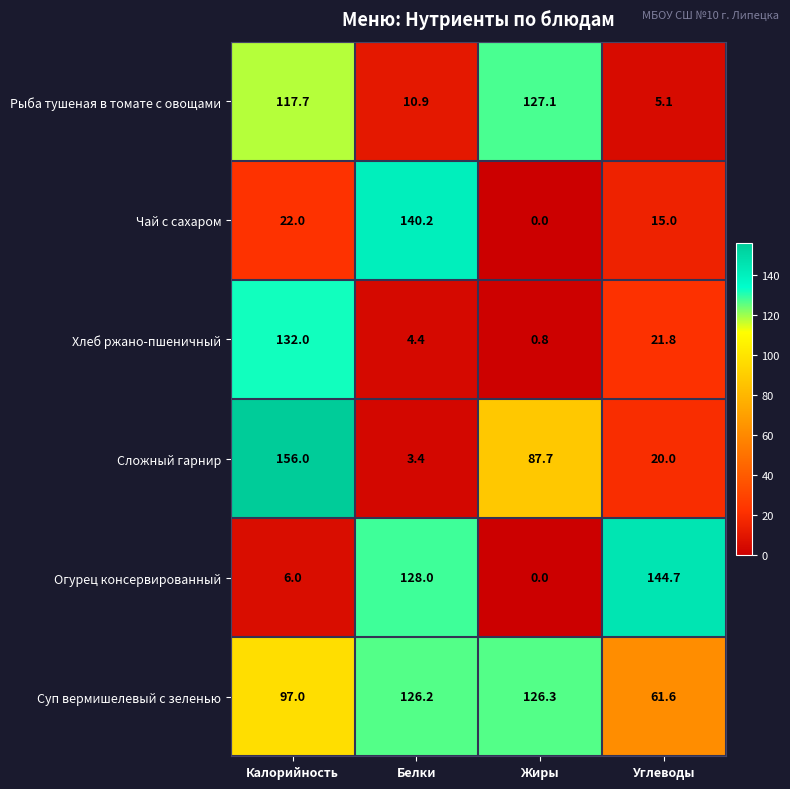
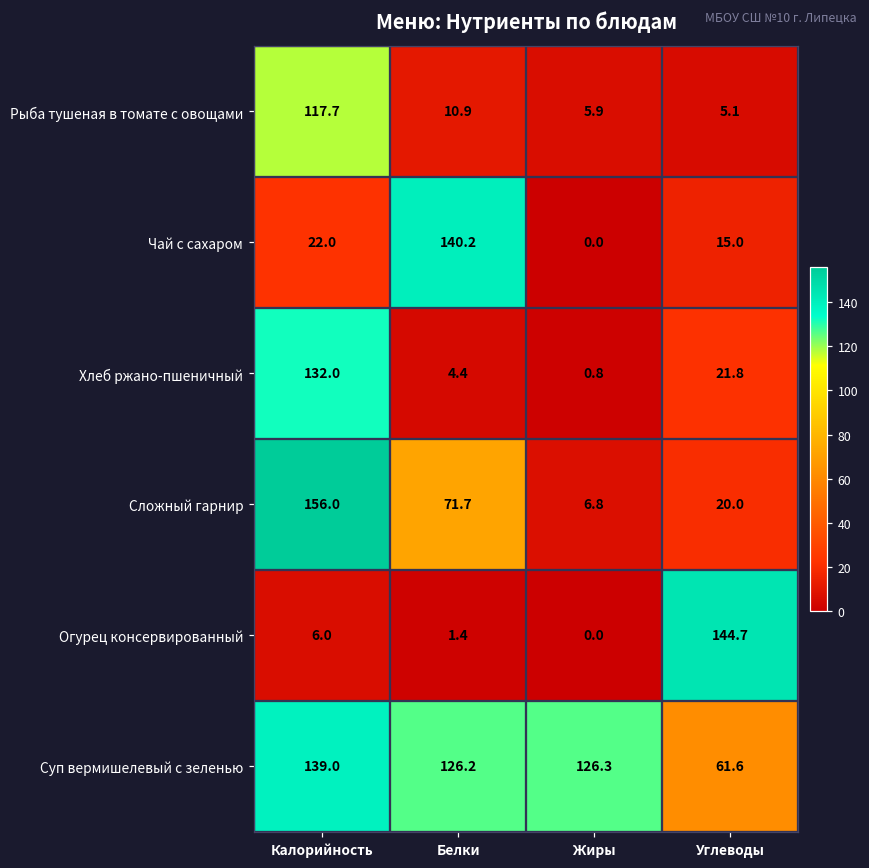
Рыба тушеная в томате с овощами, Жиры: 127.1 -> 5.9
Сложный гарнир, Белки: 3.4 -> 71.7
Сложный гарнир, Жиры: 87.7 -> 6.8
Огурец консервированный, Белки: 128.0 -> 1.4
Суп вермишелевый с зеленью, Калорийность: 97.0 -> 139.0
